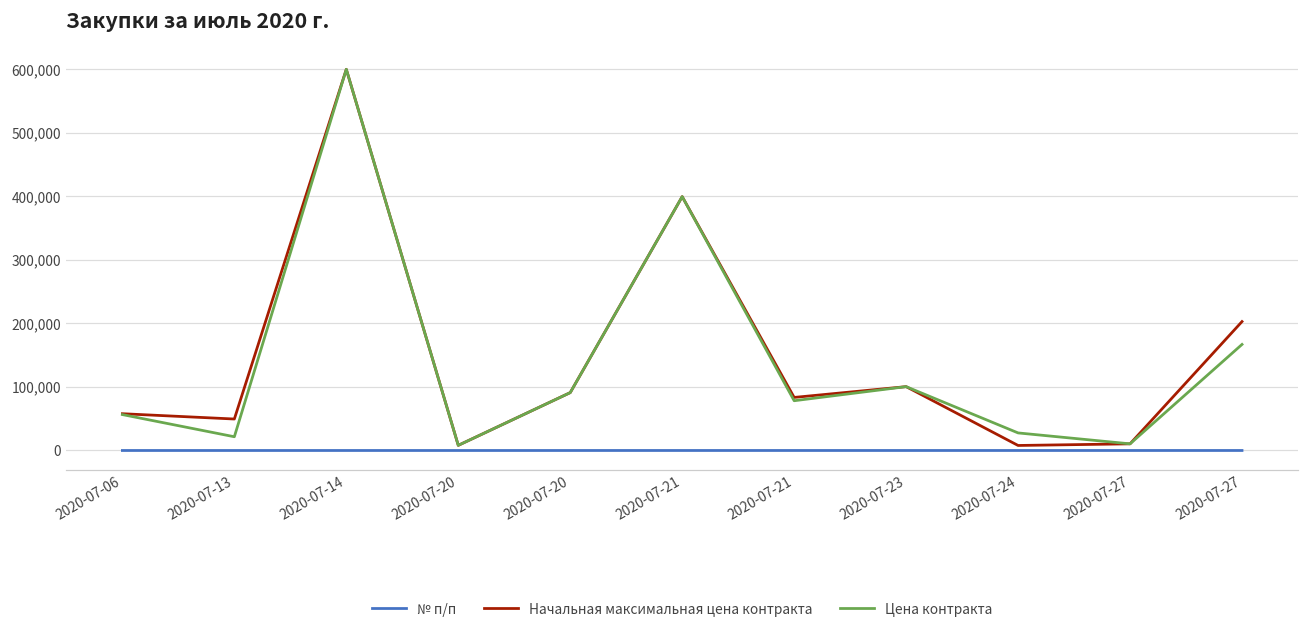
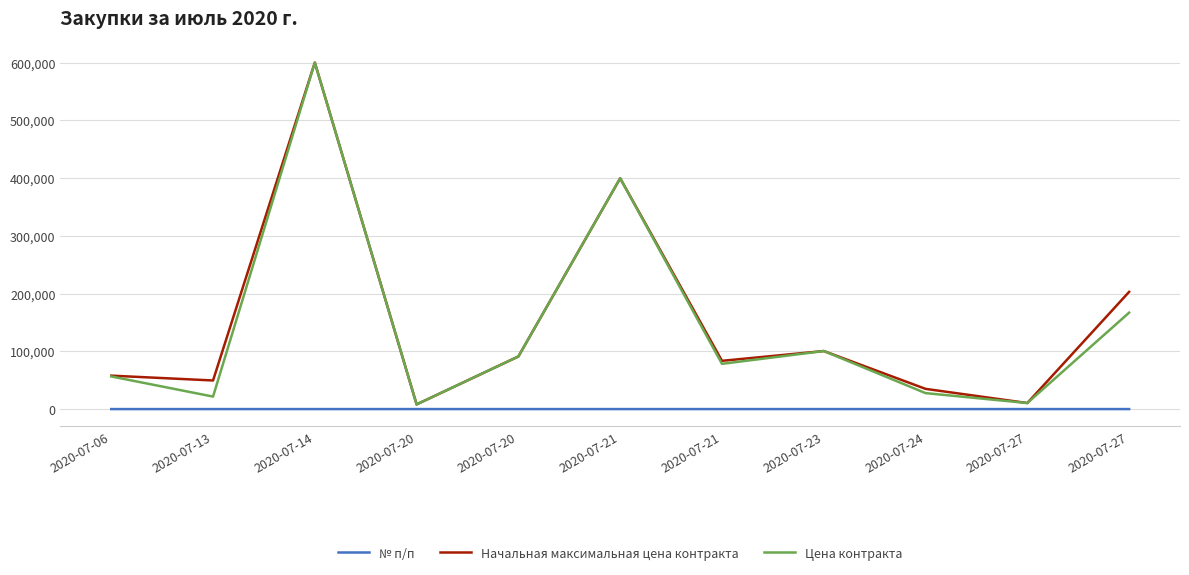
Начальная максимальная цена контракта, 2020-07-24: 10,000 -> 40,000
